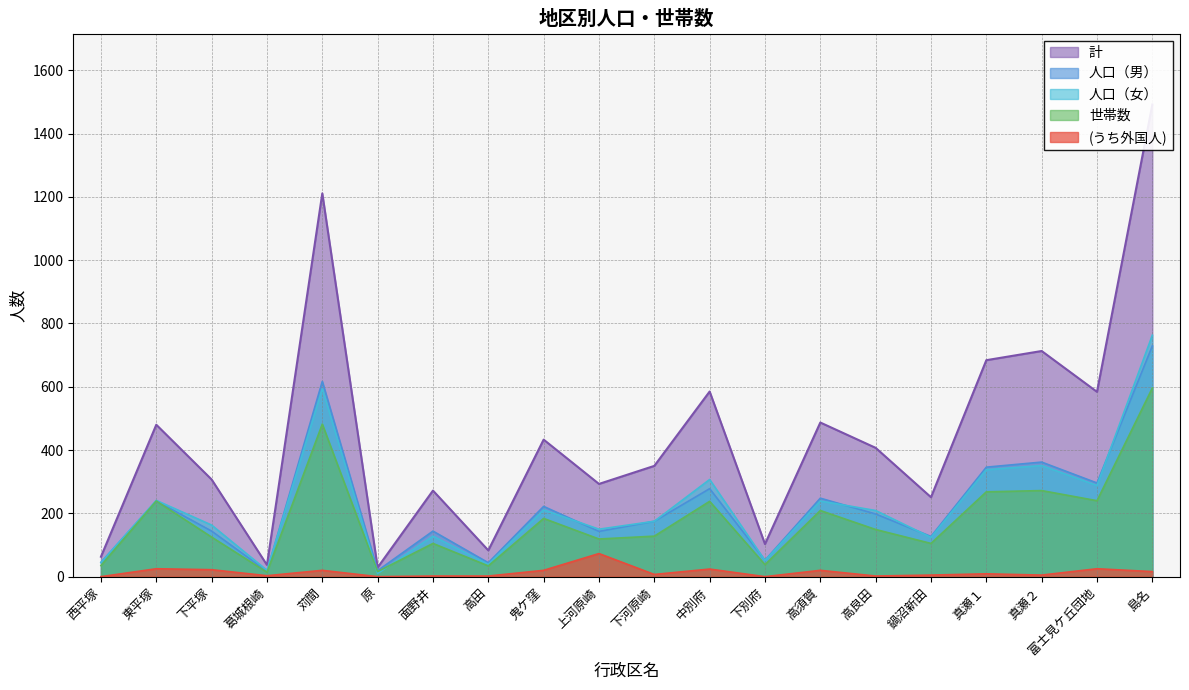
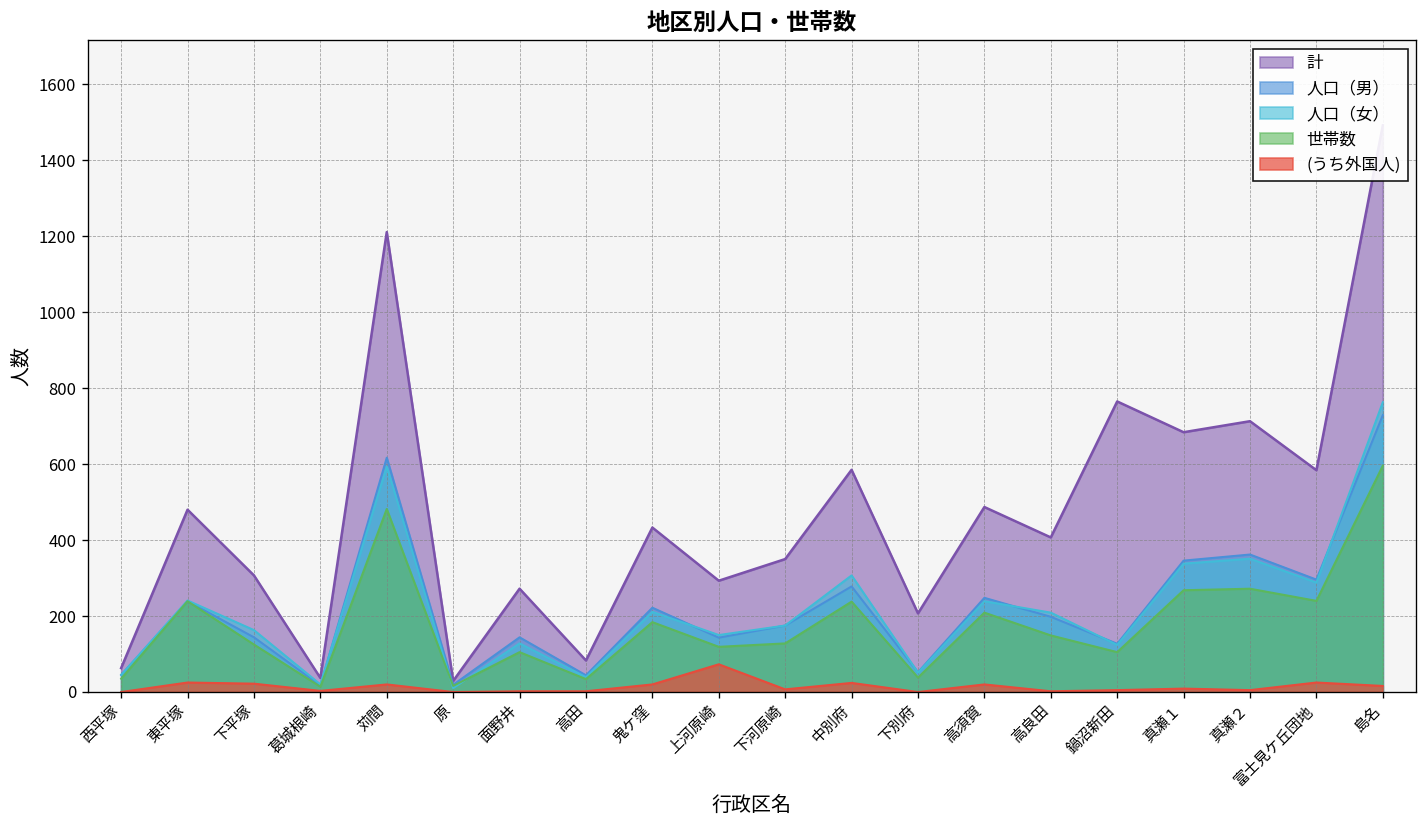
計, 下別府: 100 -> 210
計, 鍋沼新田: 250 -> 770
